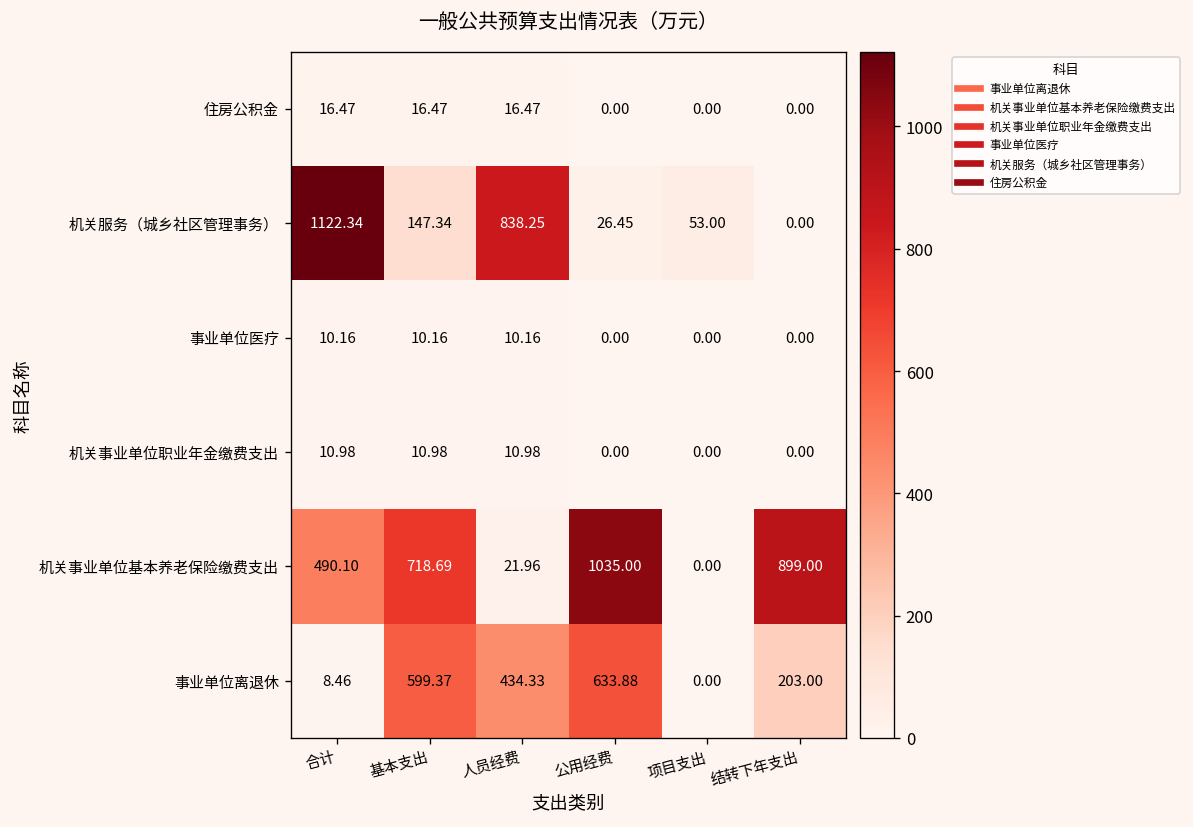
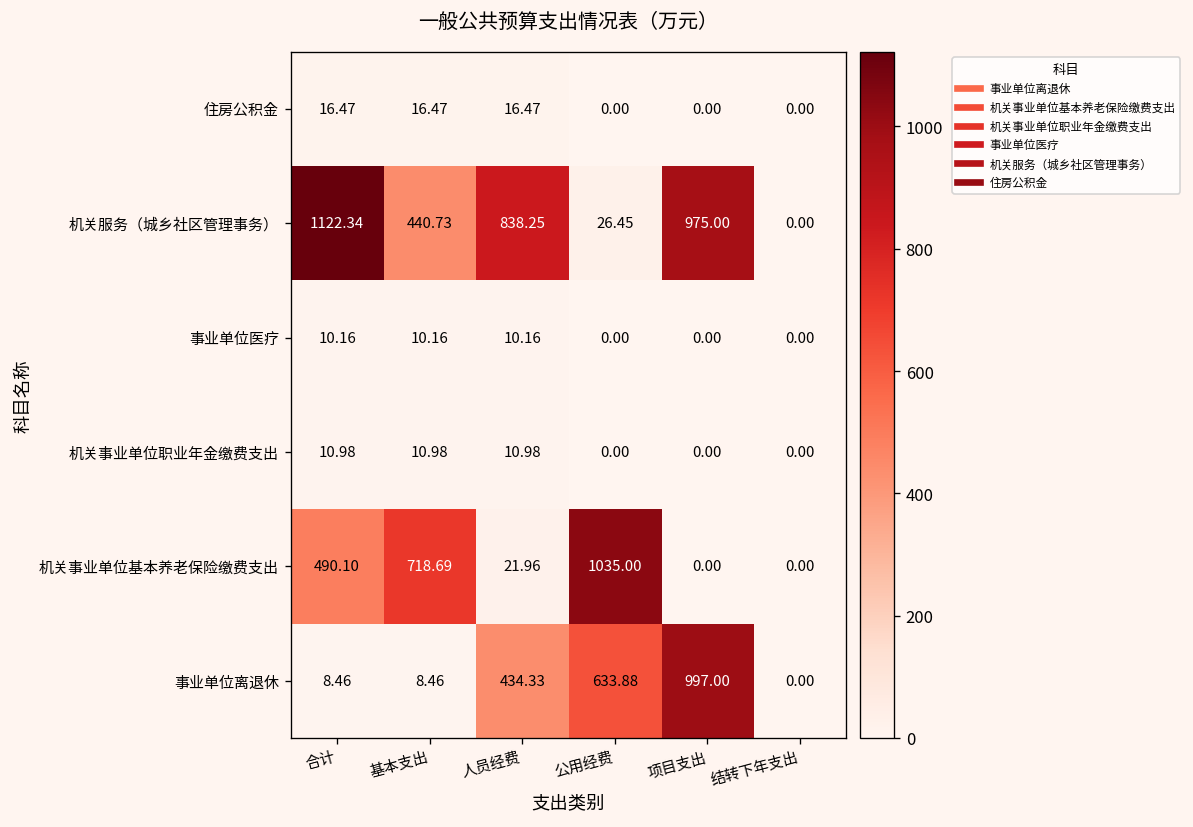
机关服务（城乡社区管理事务）, 基本支出: 147.34 -> 440.73
机关服务（城乡社区管理事务）, 项目支出: 53.00 -> 975.00
机关事业单位基本养老保险缴费支出, 结转下年支出: 899.00 -> 0.00
事业单位离退休, 基本支出: 599.37 -> 8.46
事业单位离退休, 项目支出: 0.00 -> 997.00
事业单位离退休, 结转下年支出: 203.00 -> 0.00
